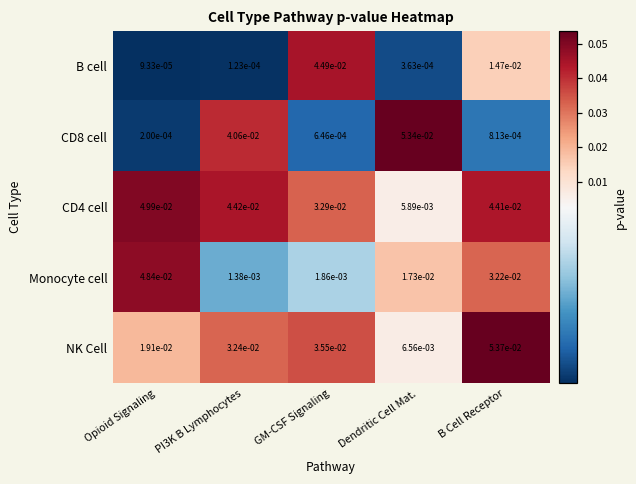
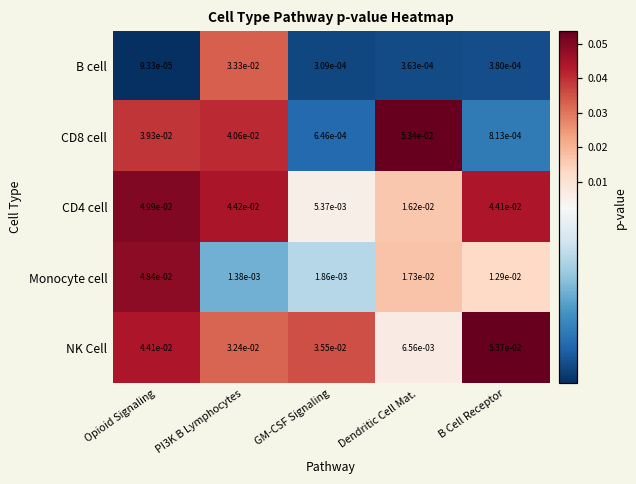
B cell, PI3K B Lymphocytes: 1.23e-04 -> 3.33e-02
B cell, GM-CSF Signaling: 4.49e-02 -> 3.09e-04
B cell, B Cell Receptor: 1.47e-02 -> 3.80e-04
CD8 cell, Opioid Signaling: 2.00e-04 -> 3.93e-02
CD4 cell, GM-CSF Signaling: 3.29e-02 -> 5.37e-03
CD4 cell, Dendritic Cell Mat.: 5.89e-03 -> 1.62e-02
Monocyte cell, B Cell Receptor: 3.22e-02 -> 1.29e-02
NK Cell, Opioid Signaling: 1.91e-02 -> 4.41e-02
